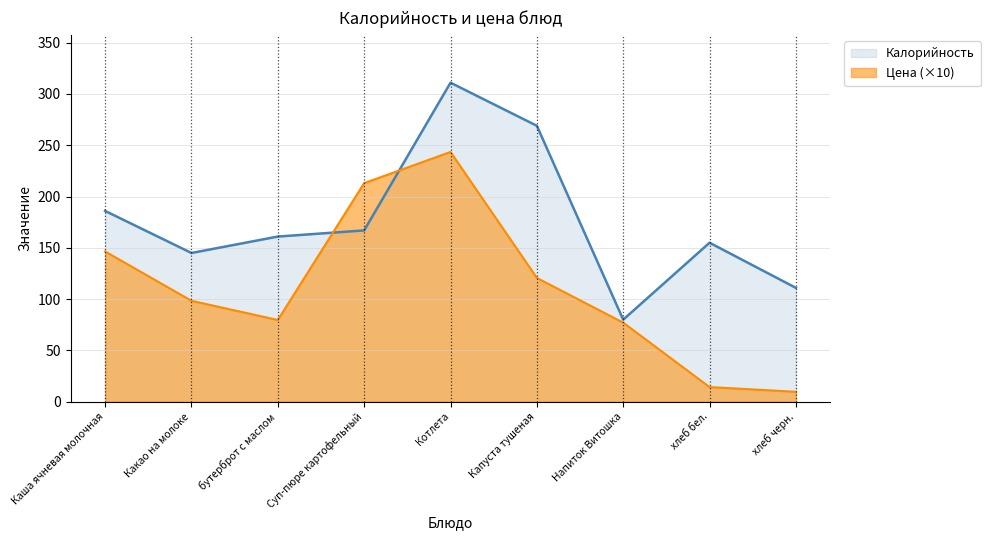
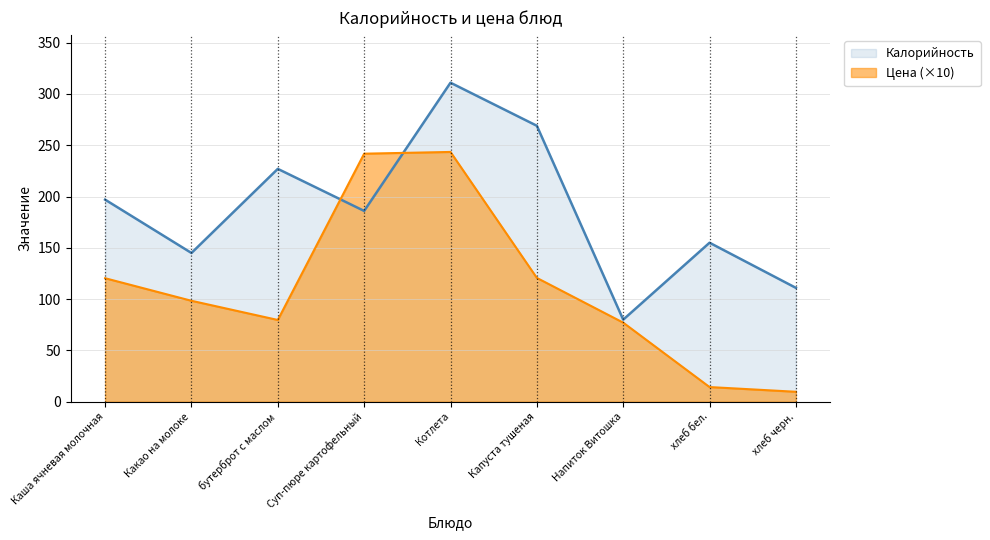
Калорийность, Каша ячневая молочная: 186 -> 197
Цена (×10), Каша ячневая молочная: 147 -> 120
Калорийность, бутерброт с маслом: 161 -> 227
Калорийность, Суп-пюре картофельный: 167 -> 186
Цена (×10), Суп-пюре картофельный: 213 -> 242
